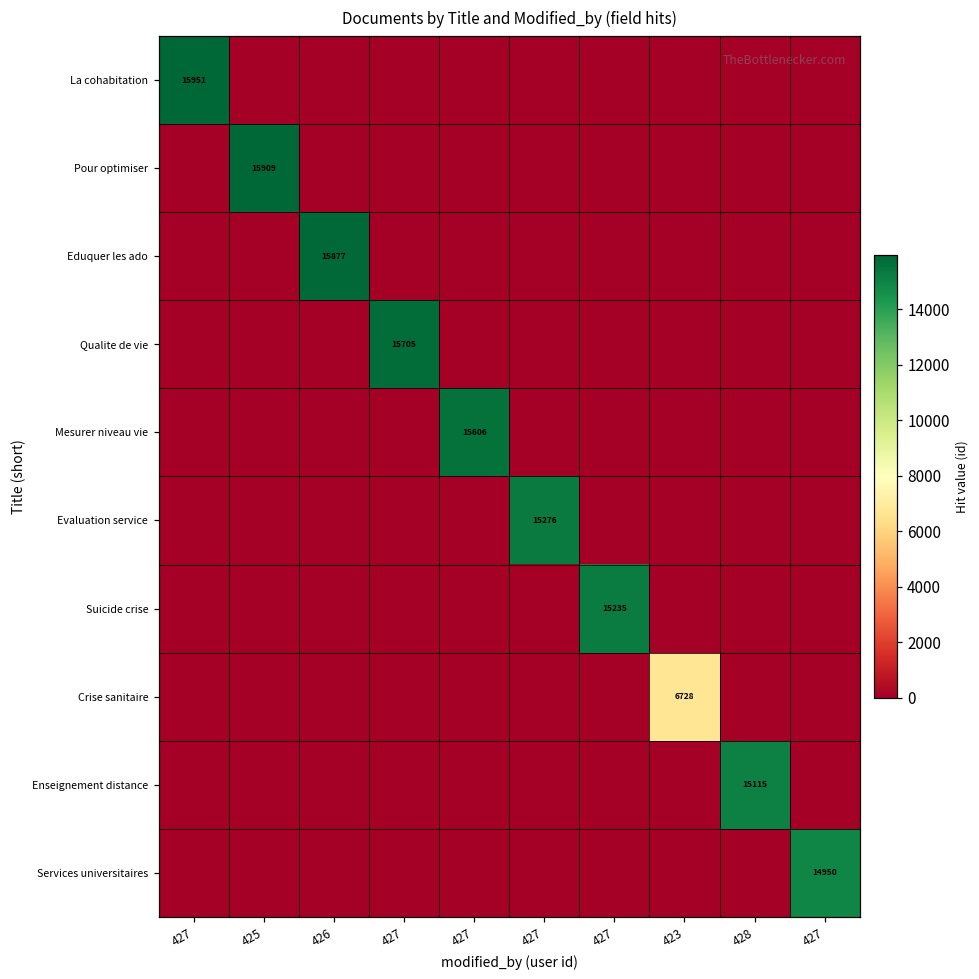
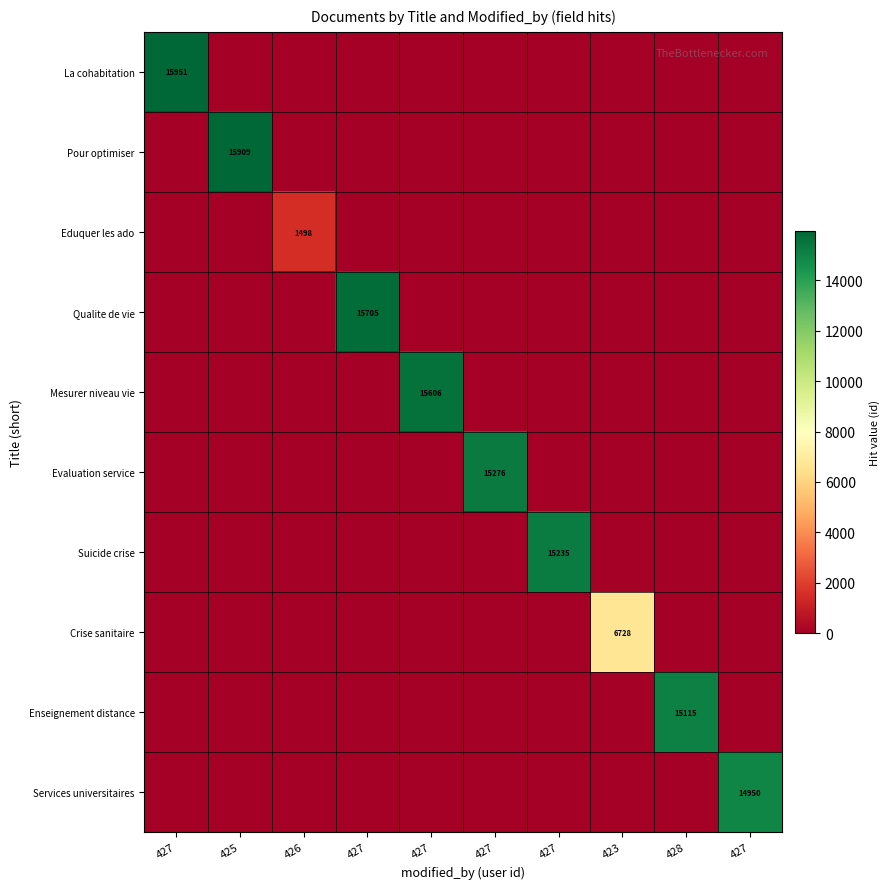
Eduquer les ado, 426: 15877 -> 1498
